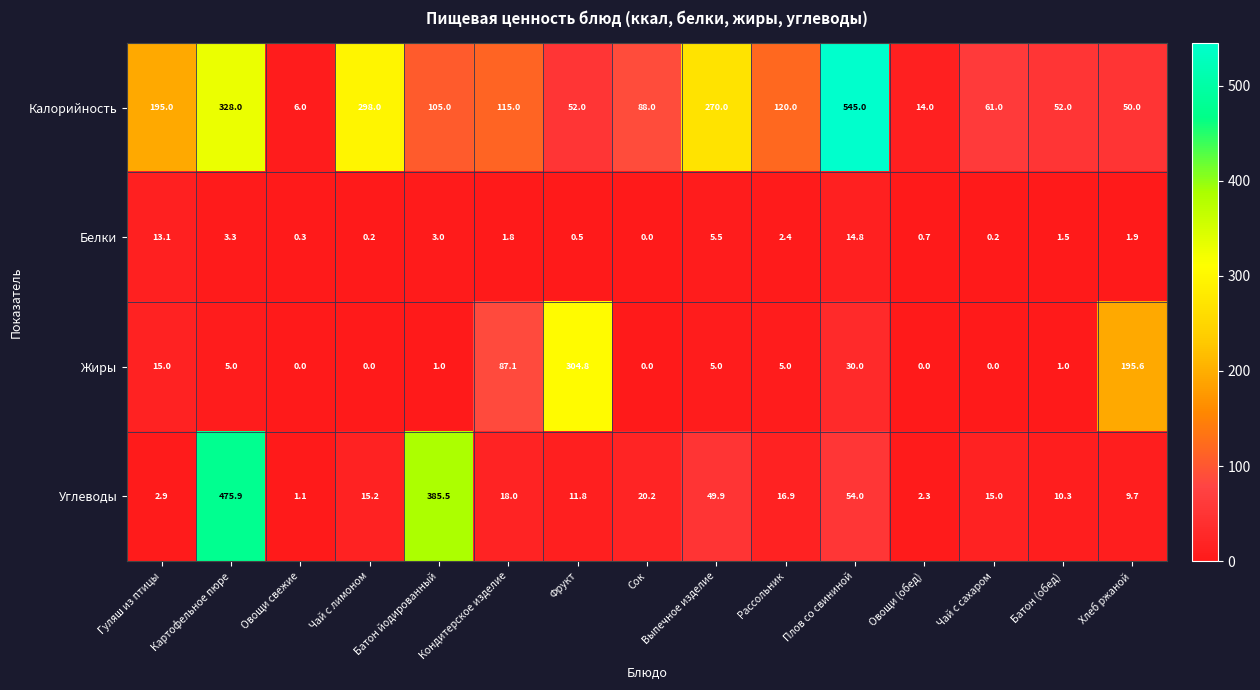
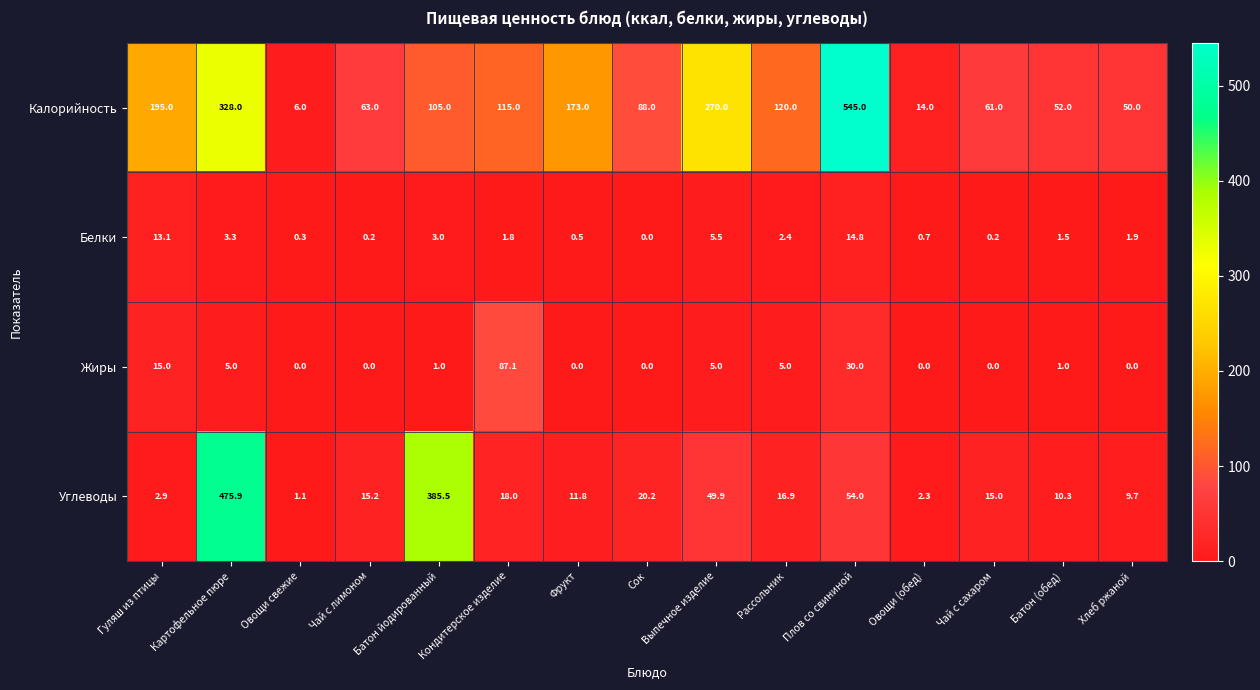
Калорийность, Чай с лимоном: 298.0 -> 63.0
Калорийность, Фрукт: 52.0 -> 173.0
Жиры, Фрукт: 304.8 -> 0.0
Жиры, Хлеб ржаной: 195.6 -> 0.0
